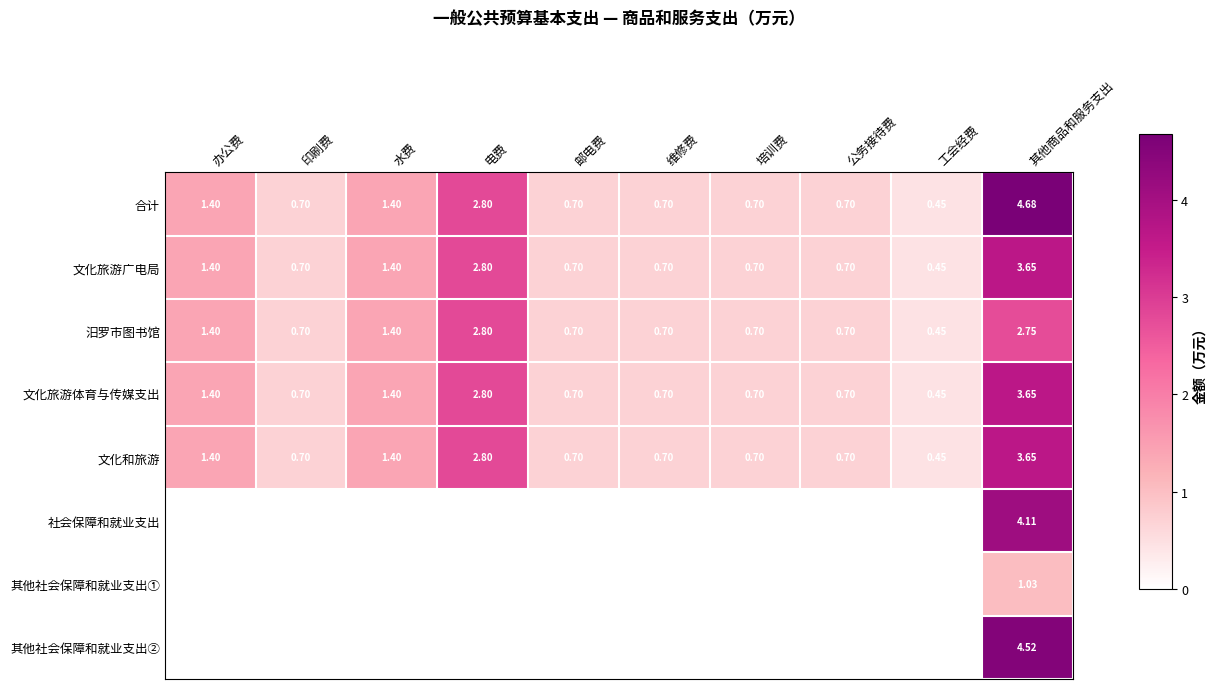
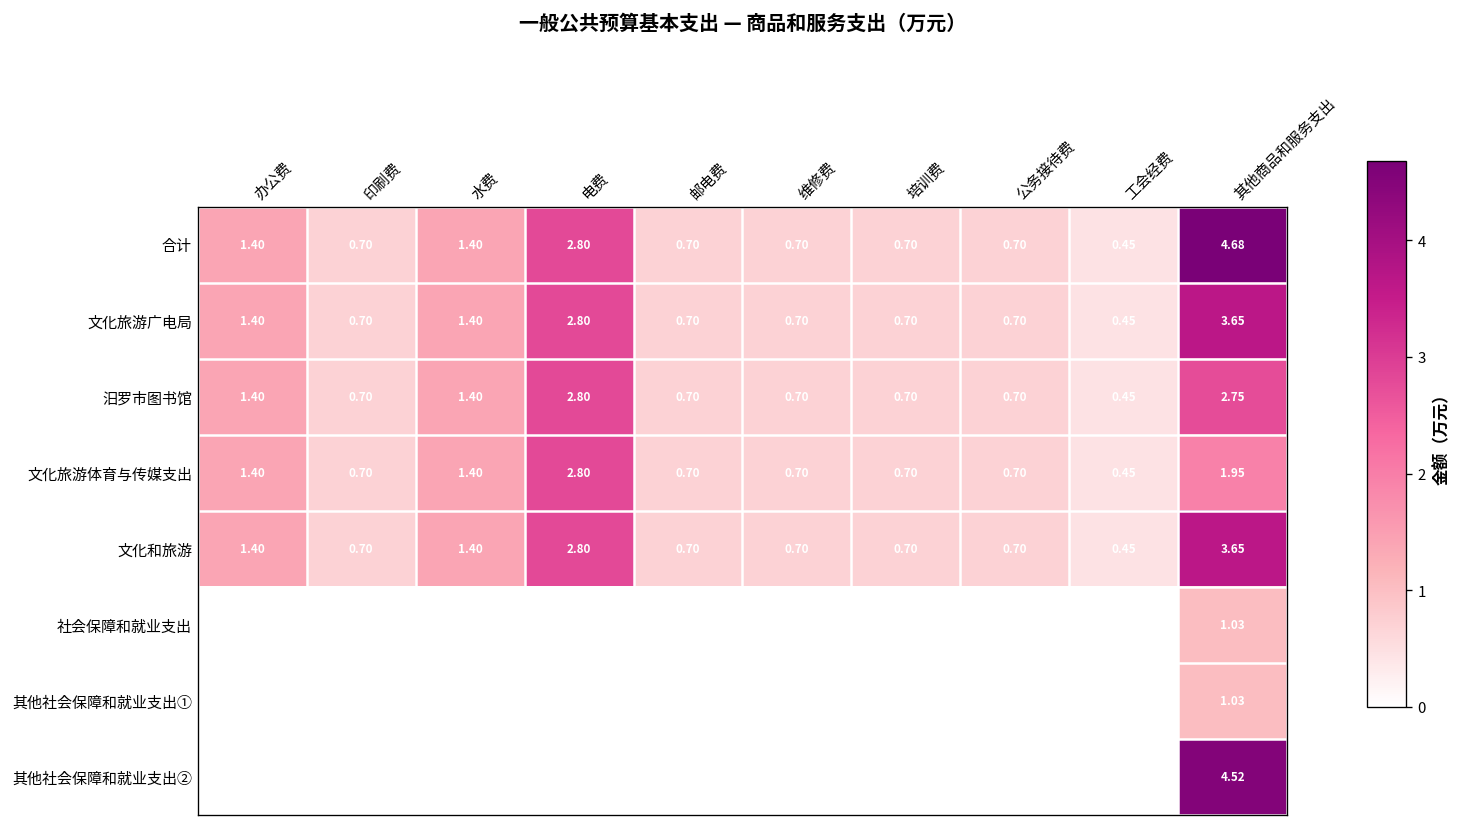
文化旅游体育与传媒支出, 其他商品和服务支出: 3.65 -> 1.95
社会保障和就业支出, 其他商品和服务支出: 4.11 -> 1.03
